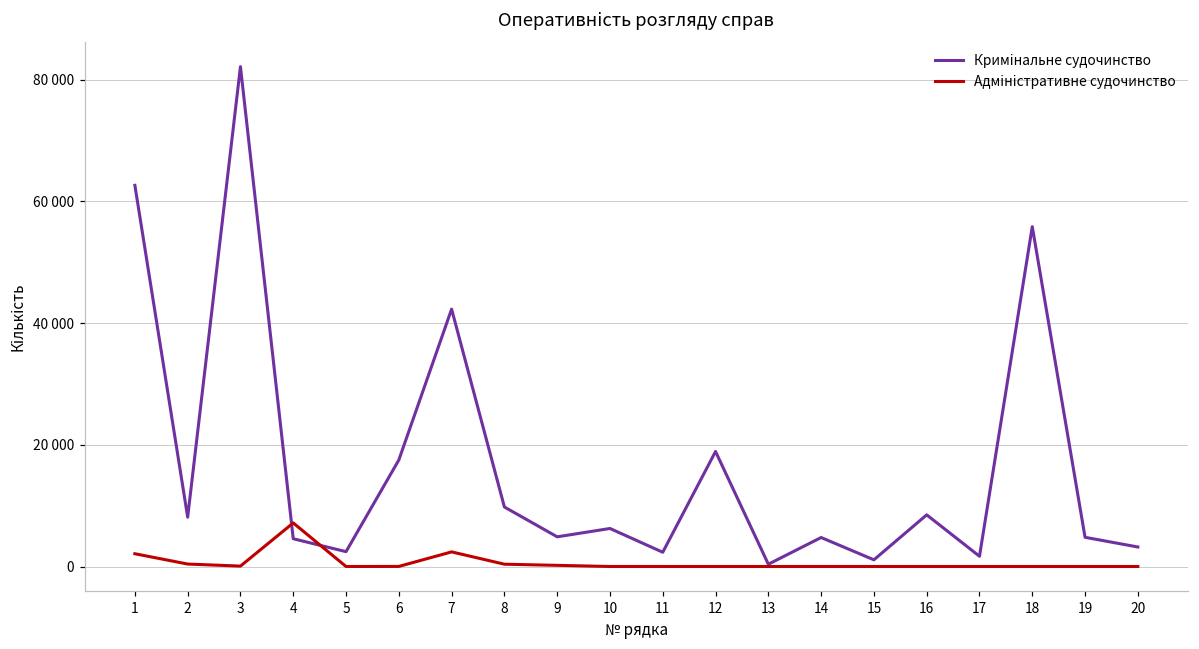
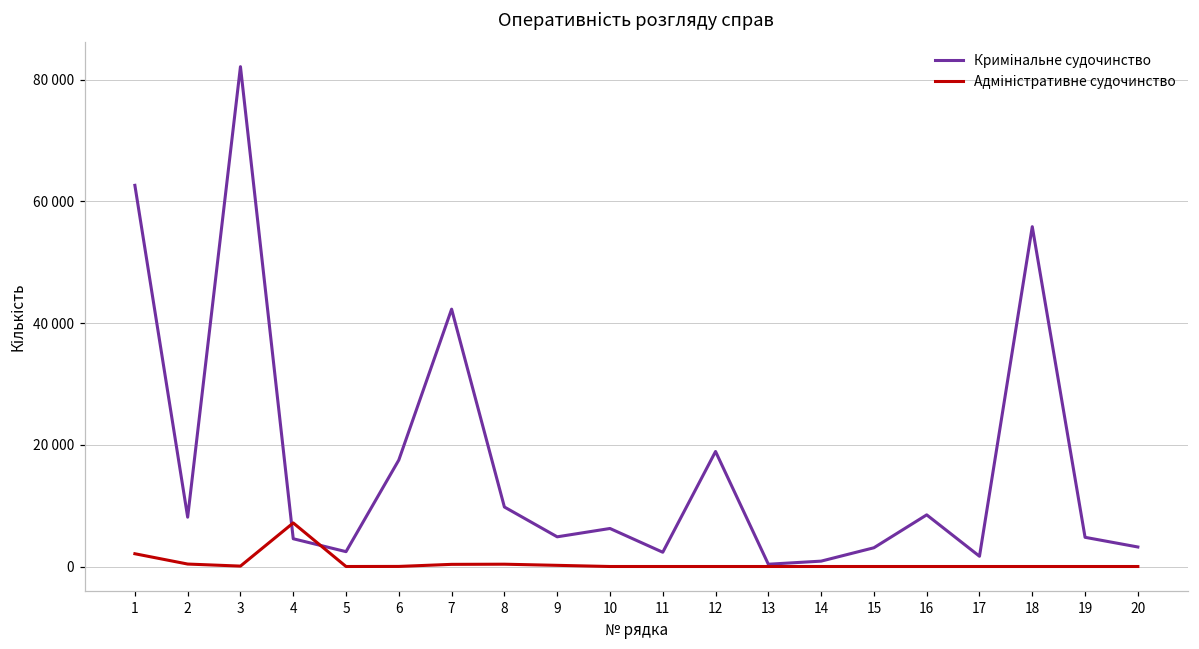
Адміністративне судочинство, 7: 2000 -> 0
Кримінальне судочинство, 14: 5000 -> 1000
Кримінальне судочинство, 15: 1000 -> 3000
